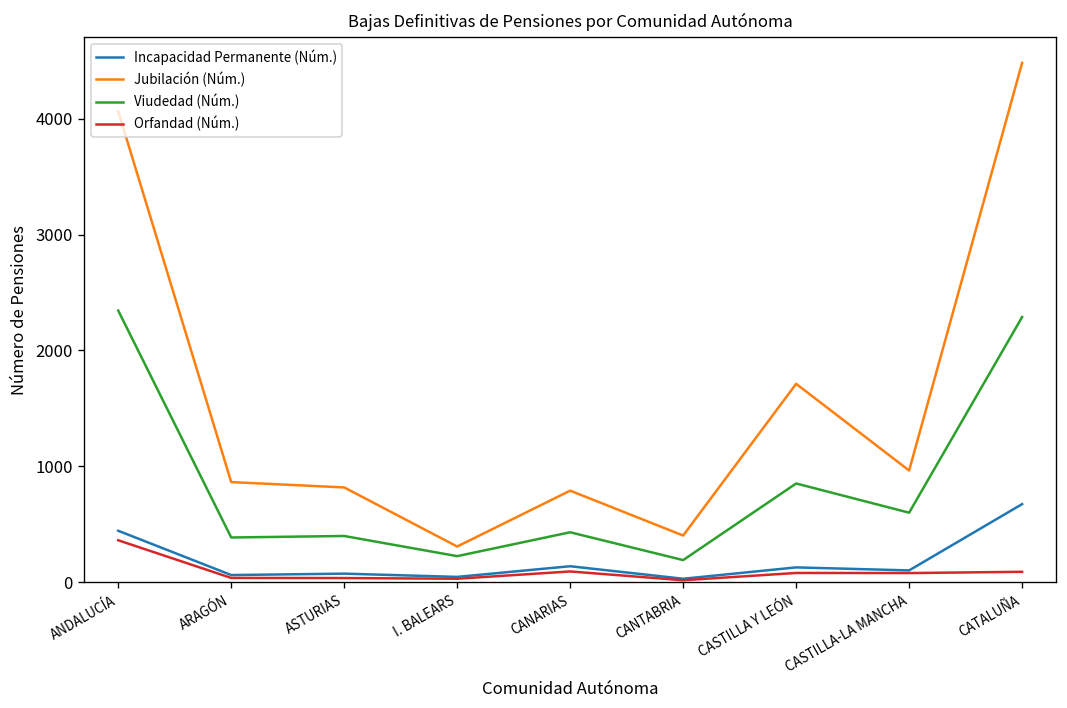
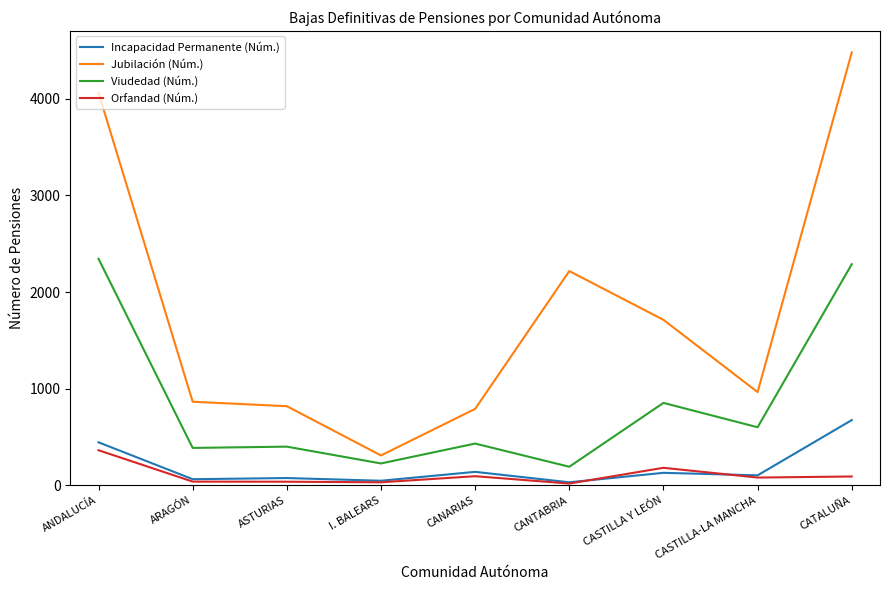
Jubilación (Núm.), CANTABRIA: 400 -> 2200
Orfandad (Núm.), CASTILLA Y LEÓN: 100 -> 200
